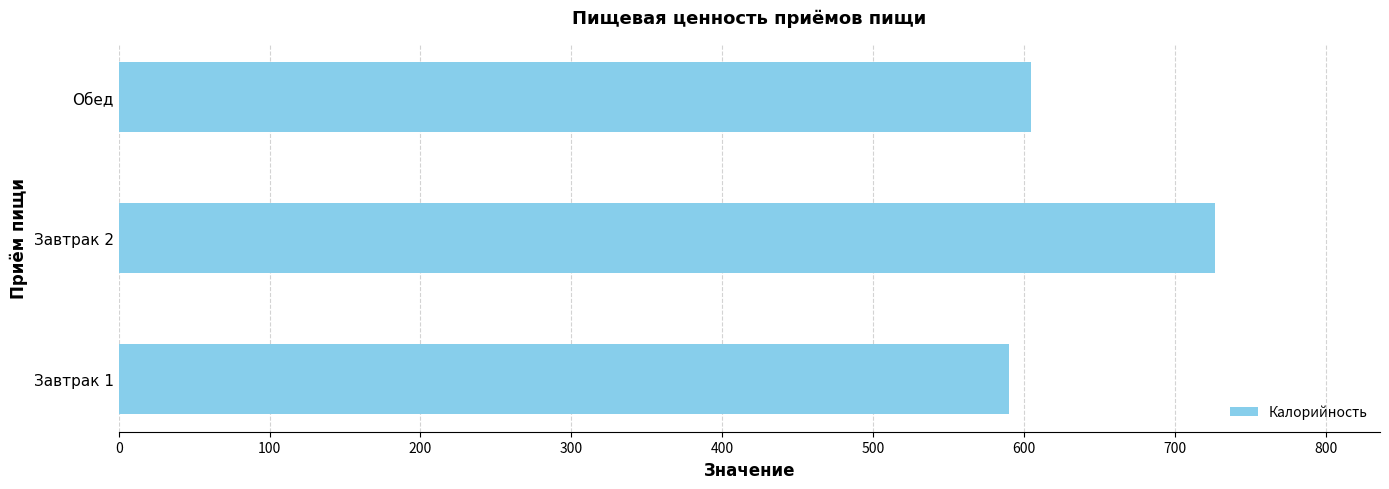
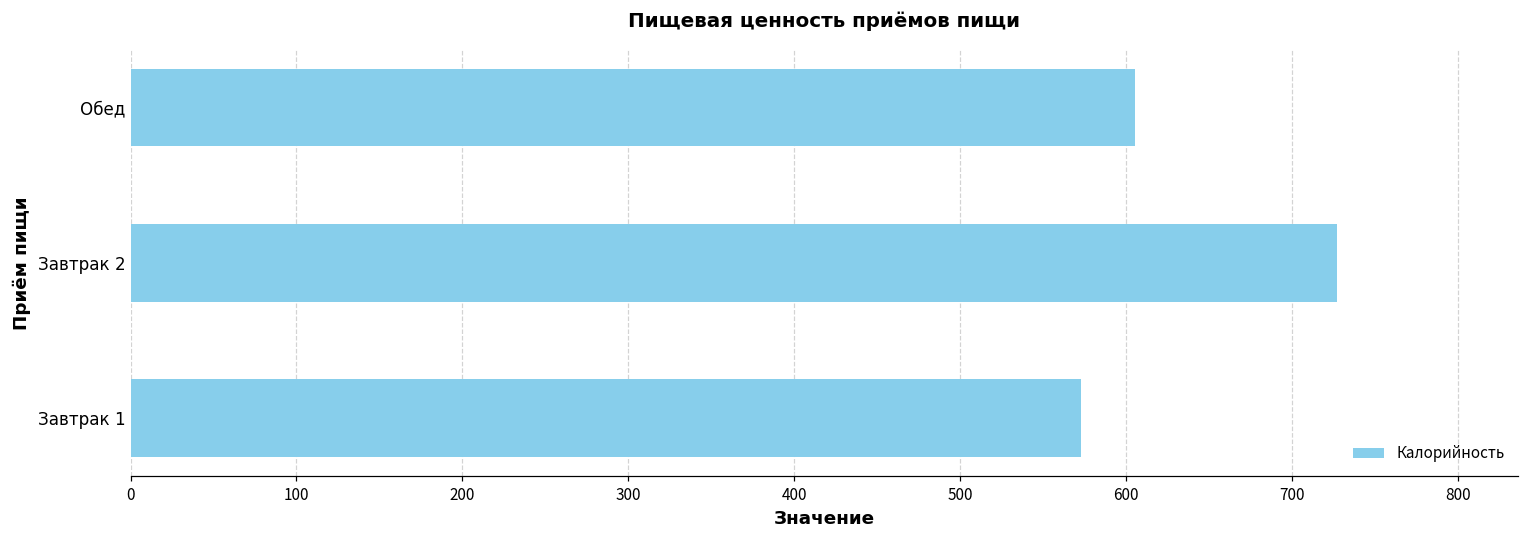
Завтрак 1: 590 -> 573
